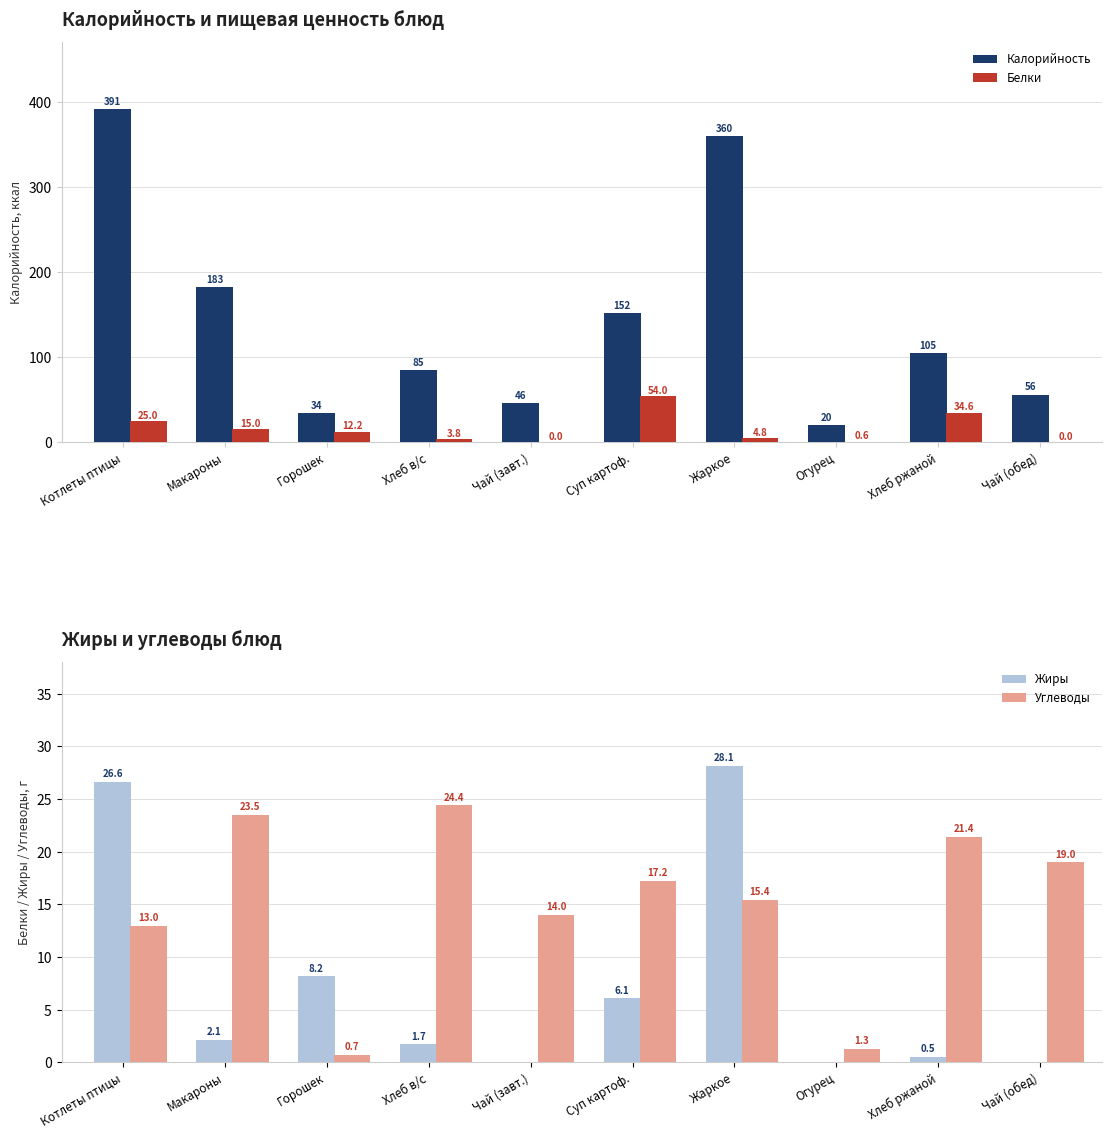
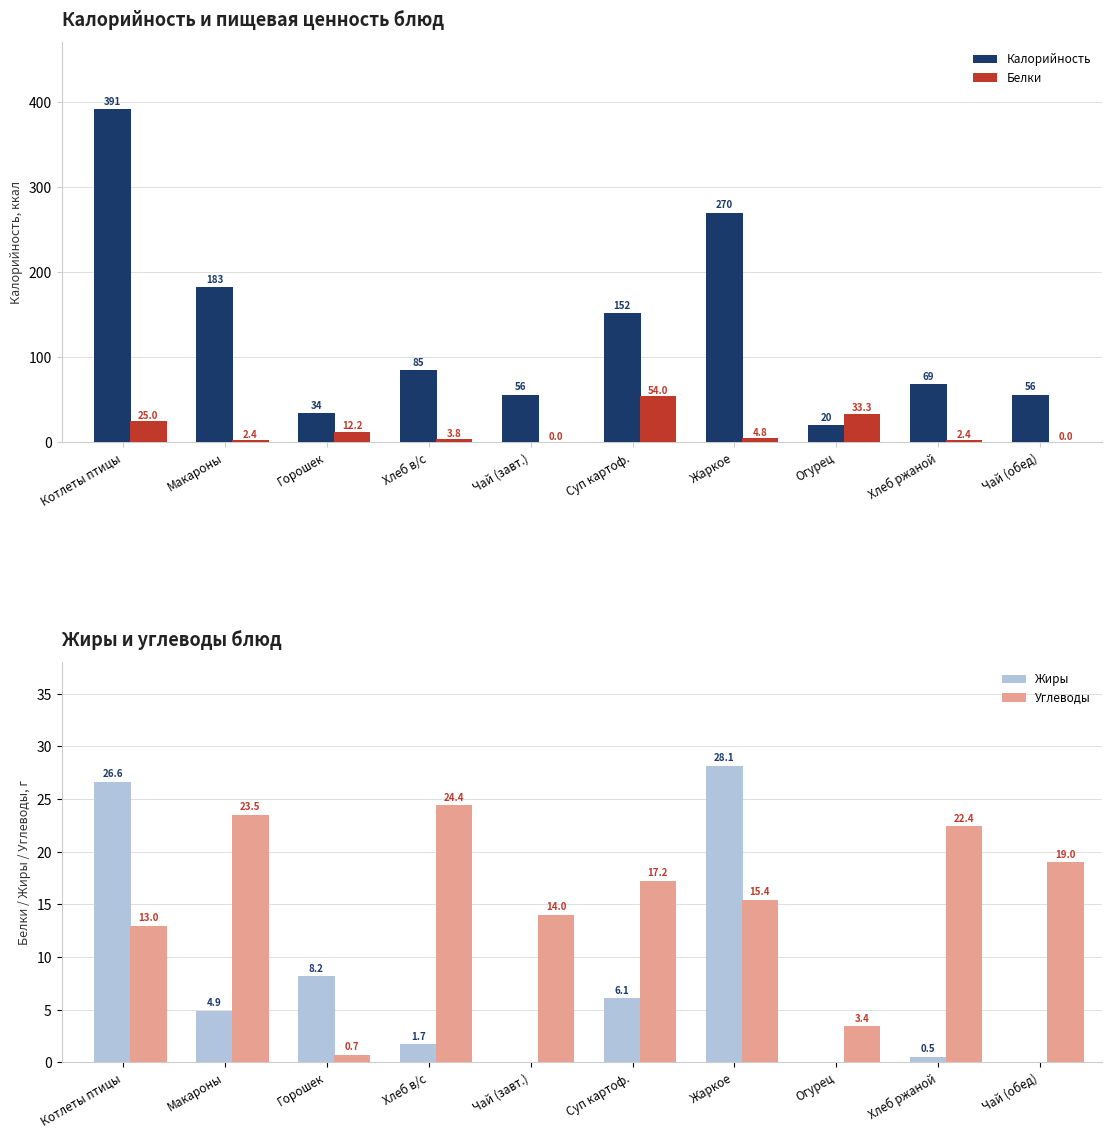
Калорийность и пищевая ценность блюд, Белки, Макароны: 15.0 -> 2.4
Калорийность и пищевая ценность блюд, Калорийность, Чай (завт.): 46 -> 56
Калорийность и пищевая ценность блюд, Калорийность, Жаркое: 360 -> 270
Калорийность и пищевая ценность блюд, Белки, Огурец: 0.6 -> 33.3
Калорийность и пищевая ценность блюд, Калорийность, Хлеб ржаной: 105 -> 69
Калорийность и пищевая ценность блюд, Белки, Хлеб ржаной: 34.6 -> 2.4
Жиры и углеводы блюд, Жиры, Макароны: 2.1 -> 4.9
Жиры и углеводы блюд, Углеводы, Огурец: 1.3 -> 3.4
Жиры и углеводы блюд, Углеводы, Хлеб ржаной: 21.4 -> 22.4
